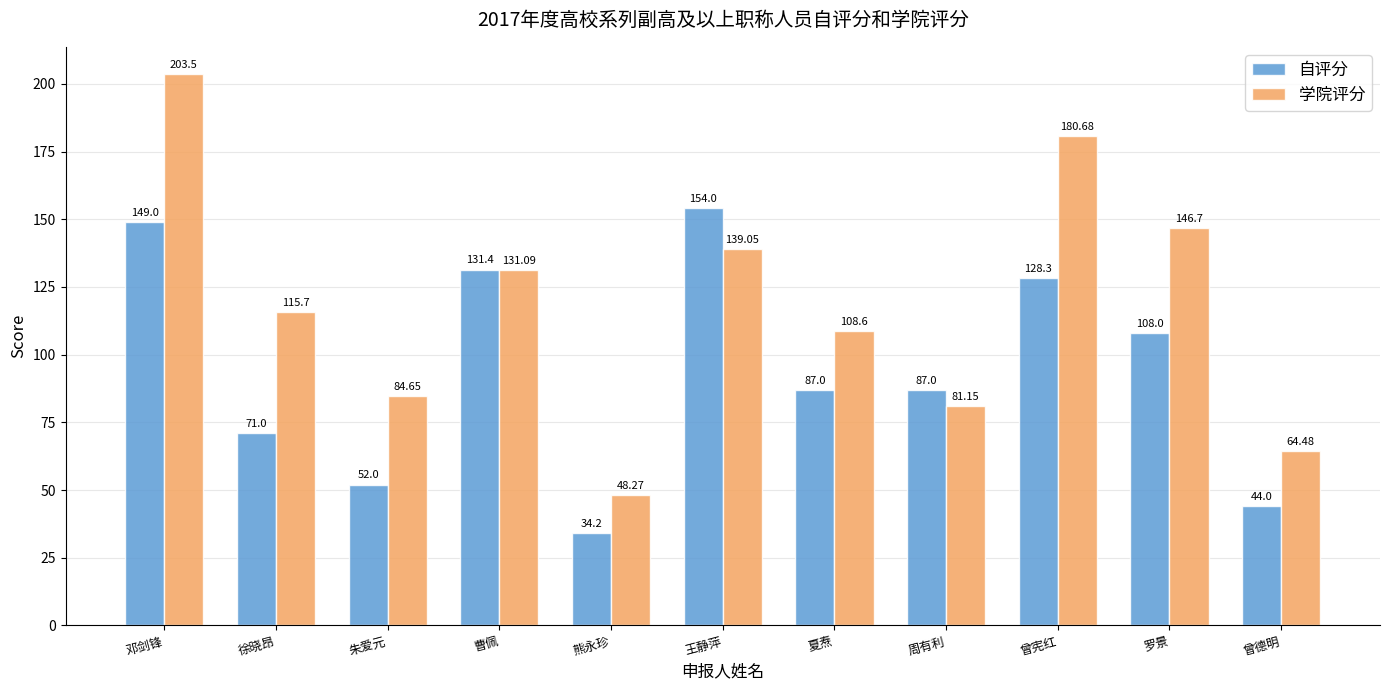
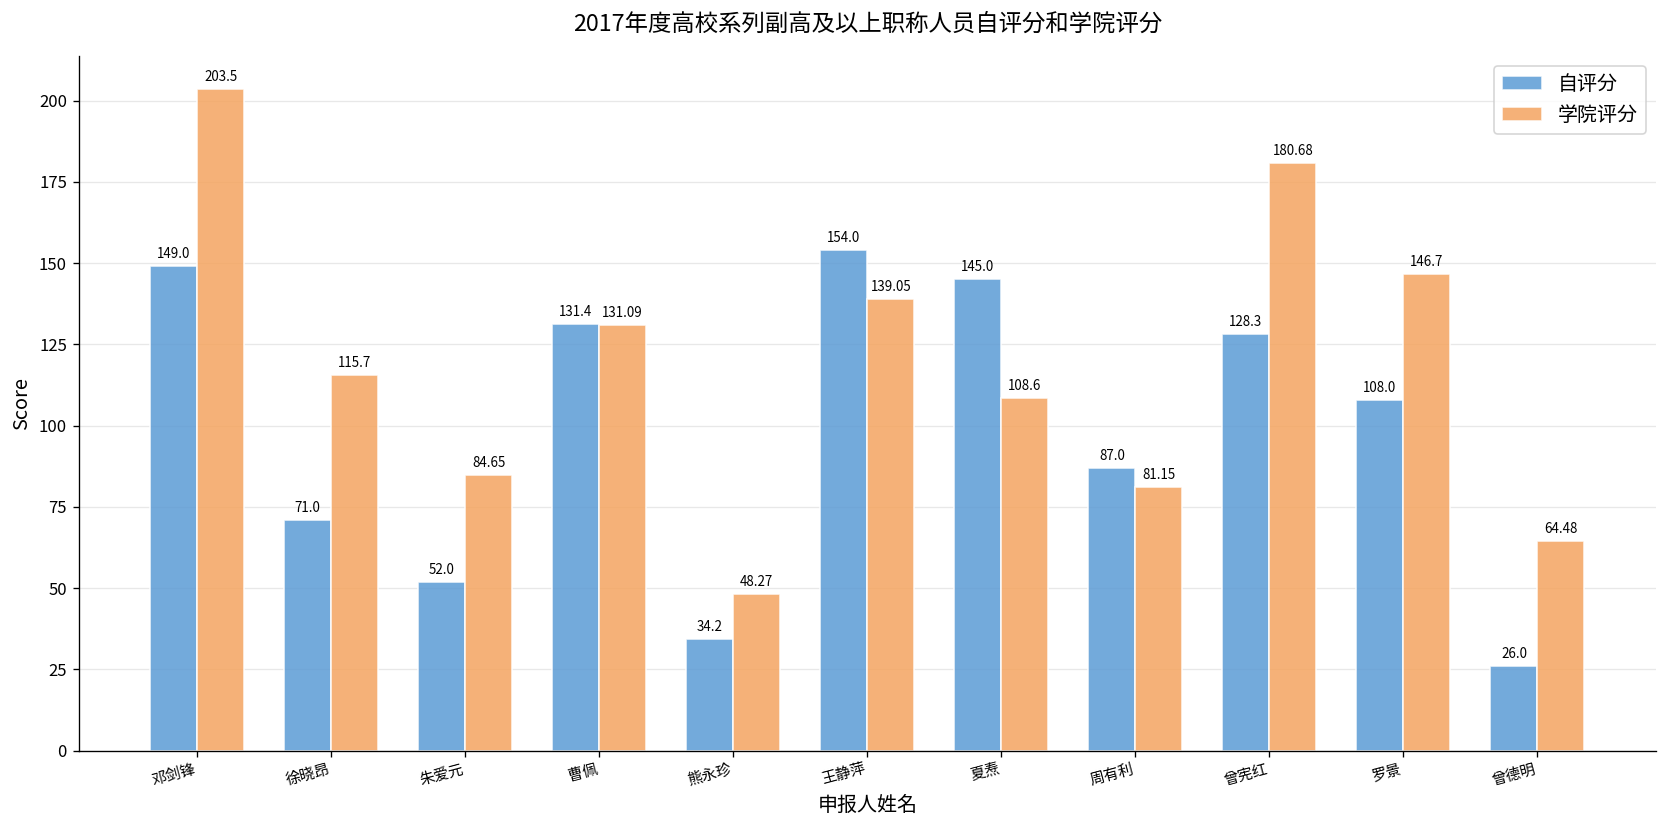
自评分, 夏焘: 87.0 -> 145.0
自评分, 曾德明: 44.0 -> 26.0
